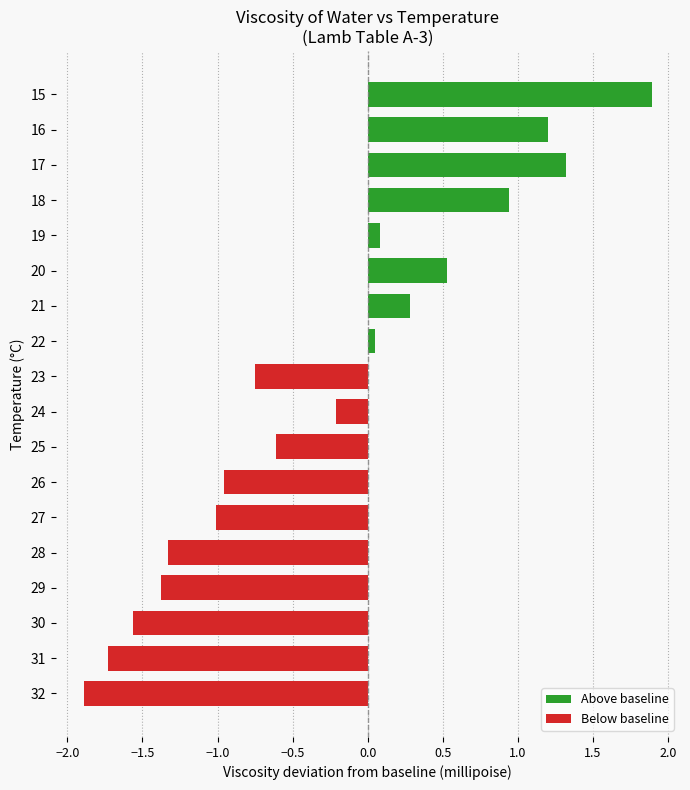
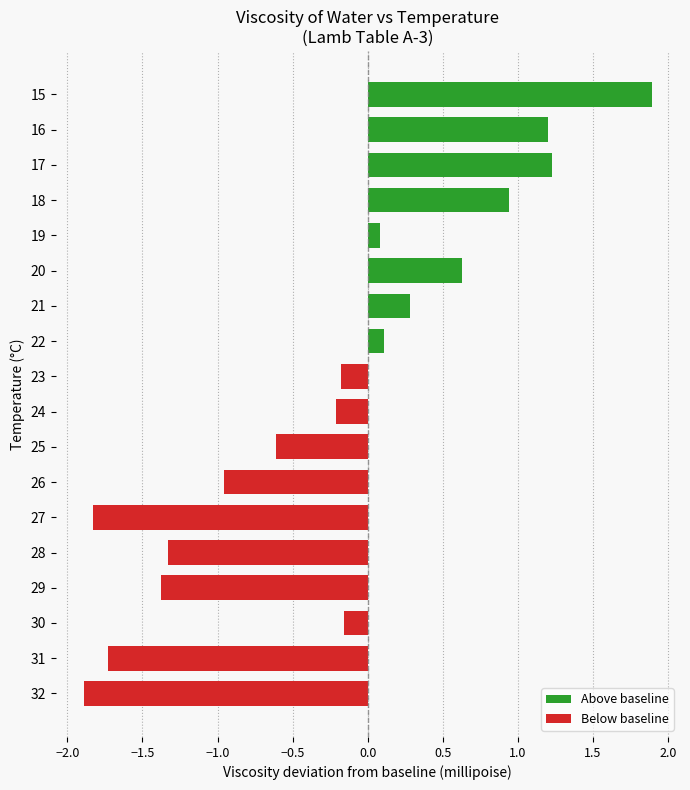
17: 1.32 -> 1.23
20: 0.53 -> 0.63
22: 0.05 -> 0.11
23: -0.75 -> -0.18
27: -1.01 -> -1.83
30: -1.56 -> -0.16
